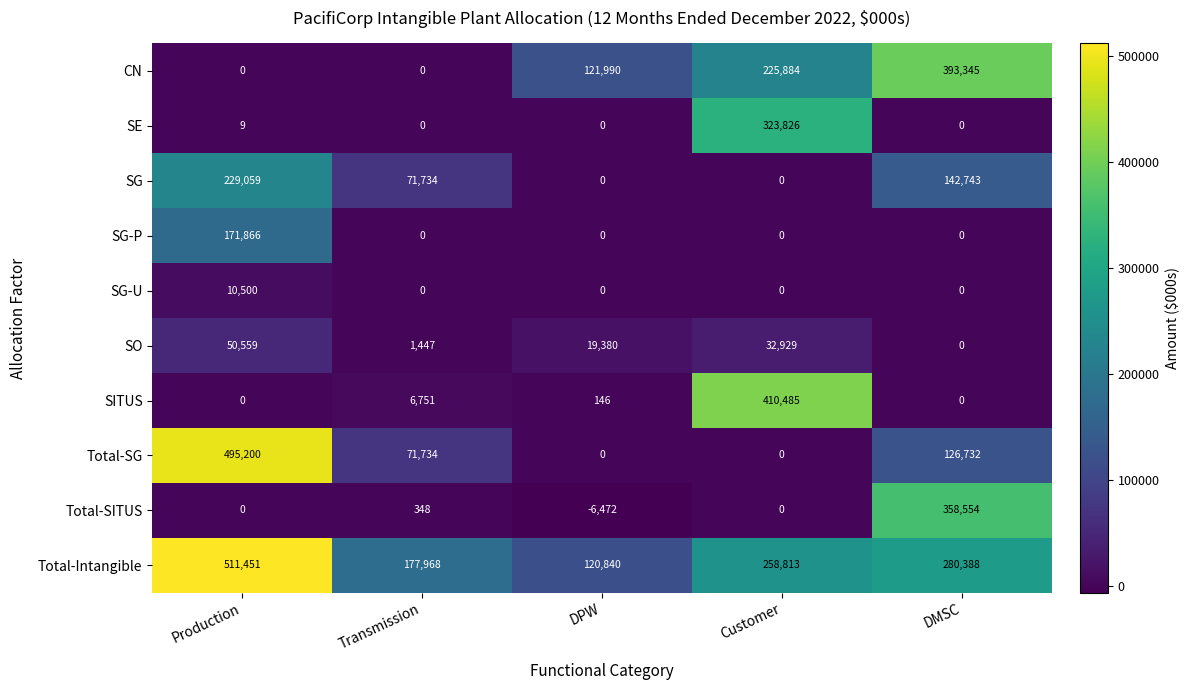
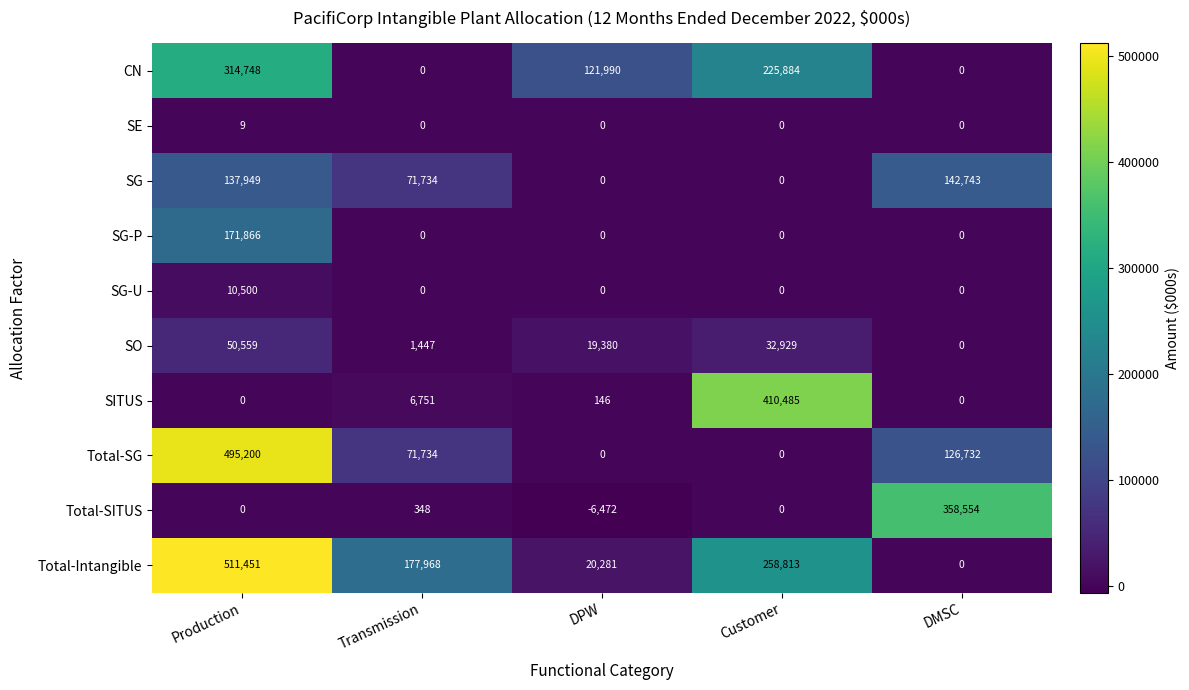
CN, Production: 0 -> 314,748
CN, DMSC: 393,345 -> 0
SE, Customer: 323,826 -> 0
SG, Production: 229,059 -> 137,949
Total-Intangible, DPW: 120,840 -> 20,281
Total-Intangible, DMSC: 280,388 -> 0
